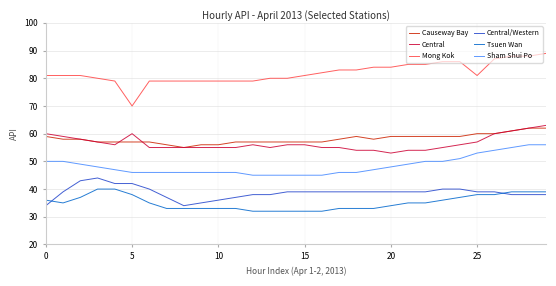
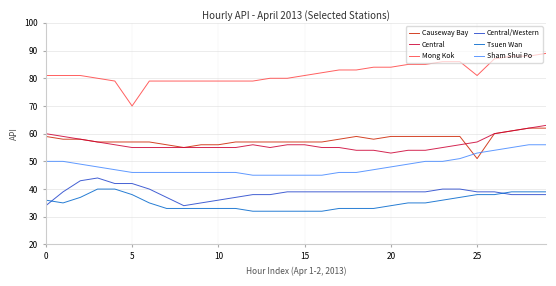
Central, 5: 60 -> 55
Causeway Bay, 25: 60 -> 51
